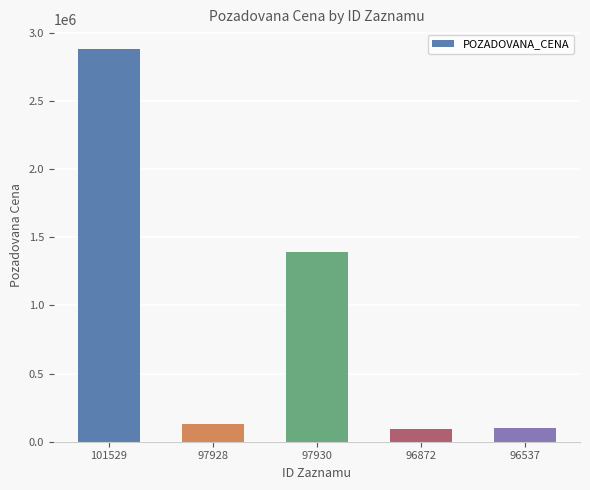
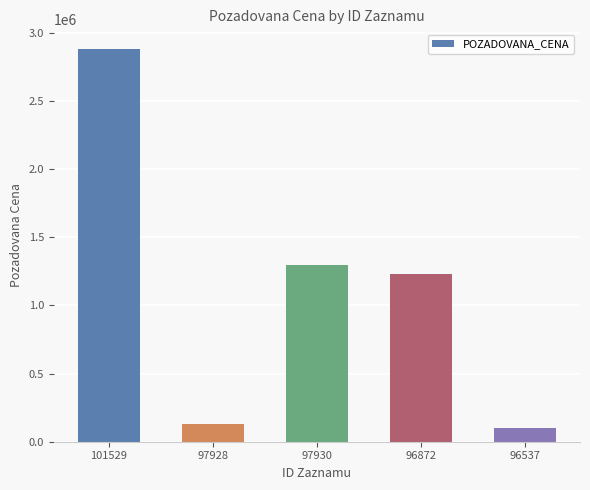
97930: 1390000 -> 1300000
96872: 100000 -> 1230000
